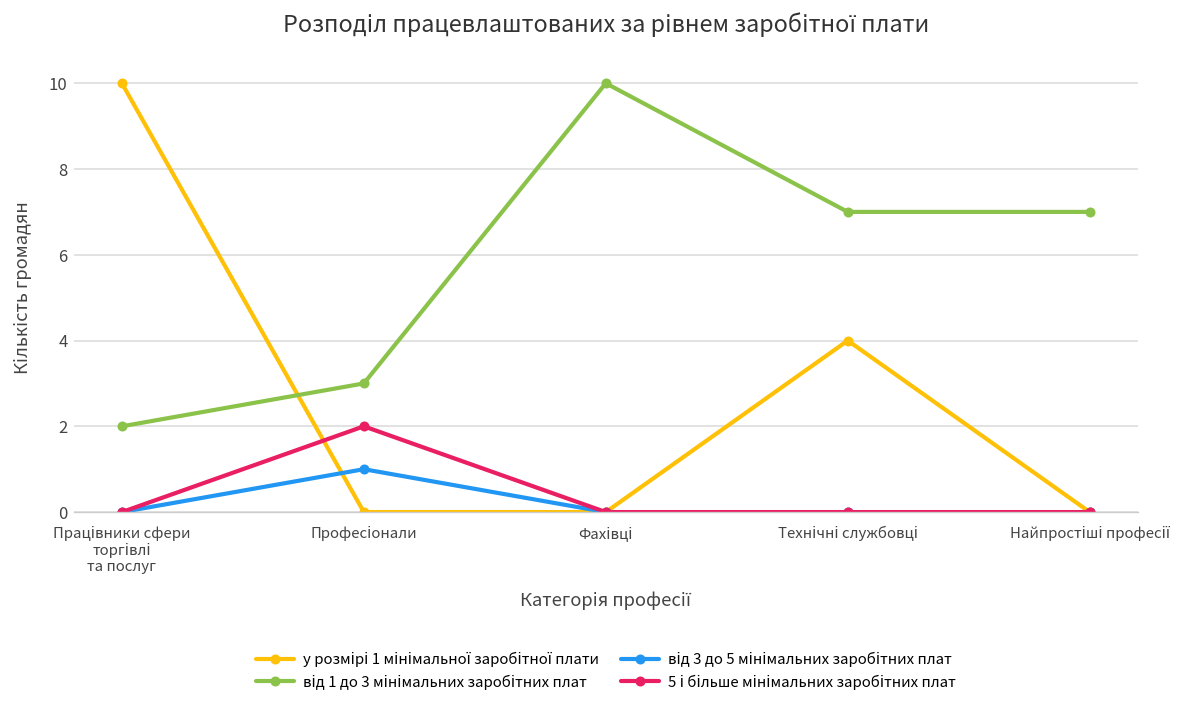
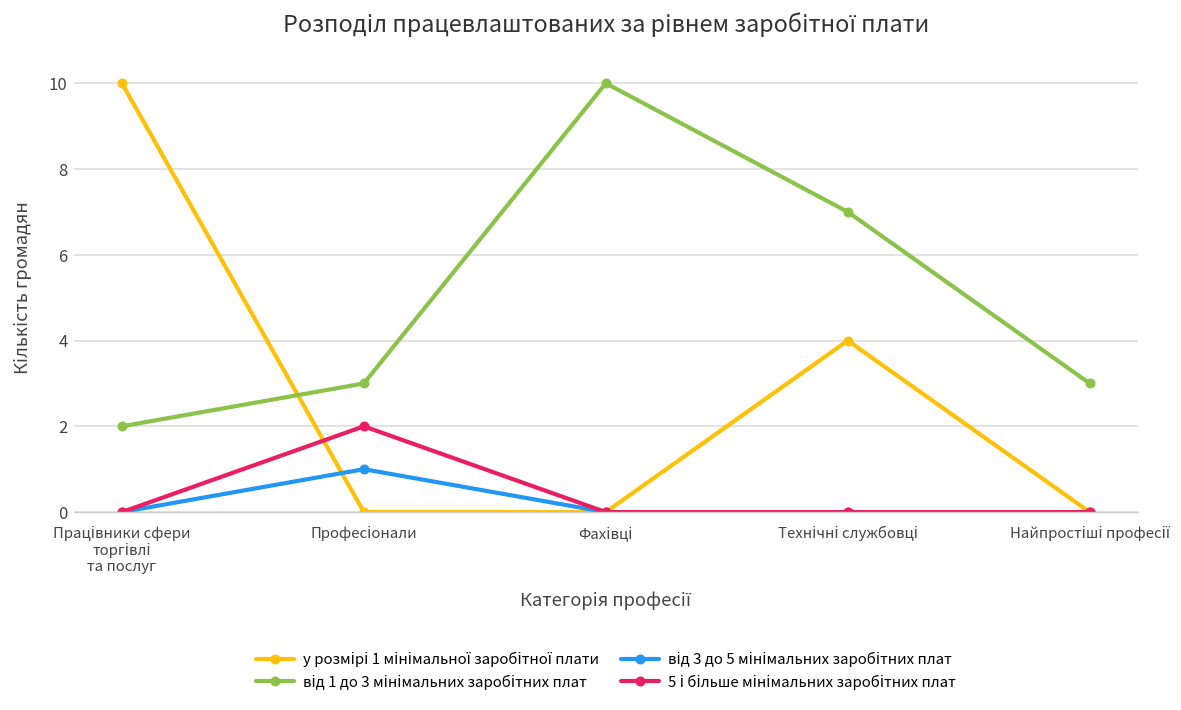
від 1 до 3 мінімальних заробітних плат, Найпростіші професії: 7 -> 3
